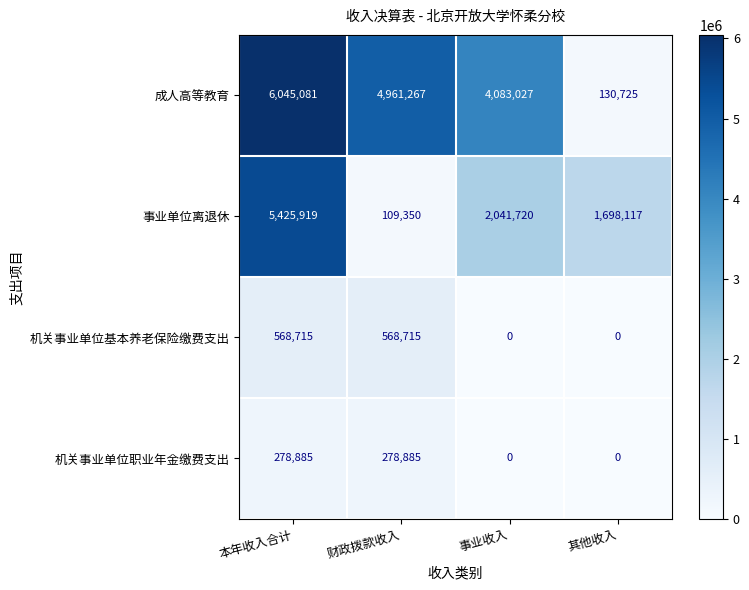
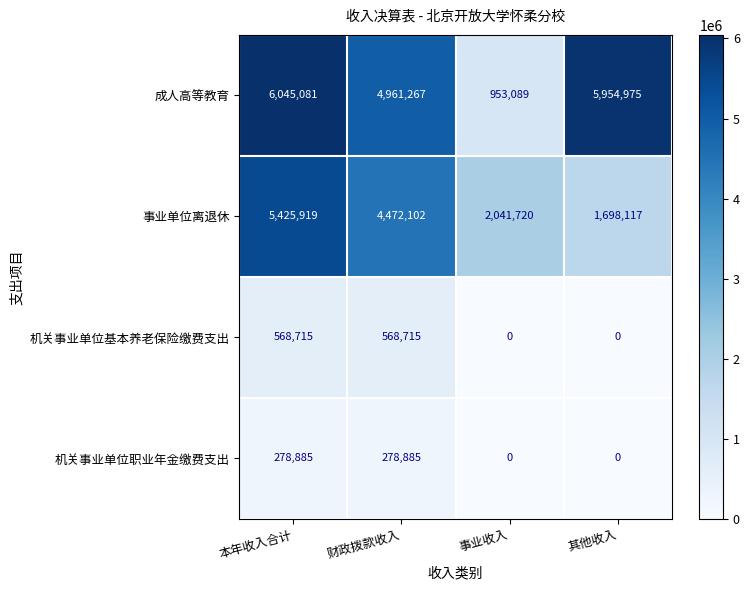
成人高等教育, 事业收入: 4,083,027 -> 953,089
成人高等教育, 其他收入: 130,725 -> 5,954,975
事业单位离退休, 财政拨款收入: 109,350 -> 4,472,102
